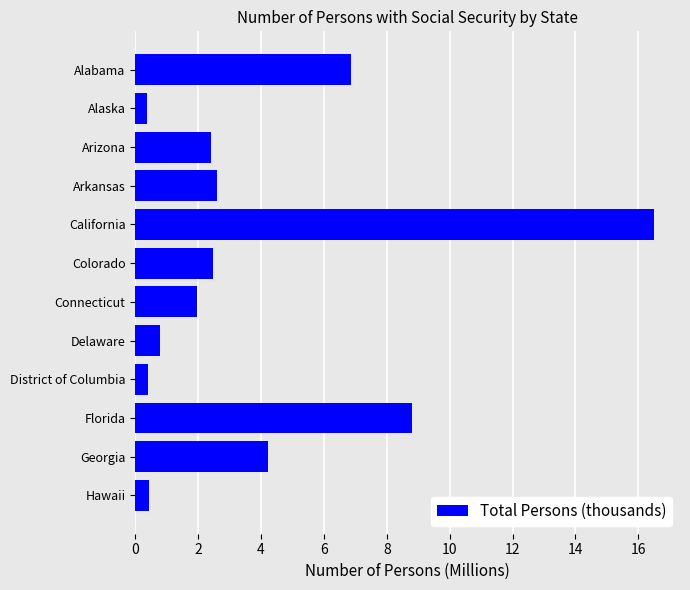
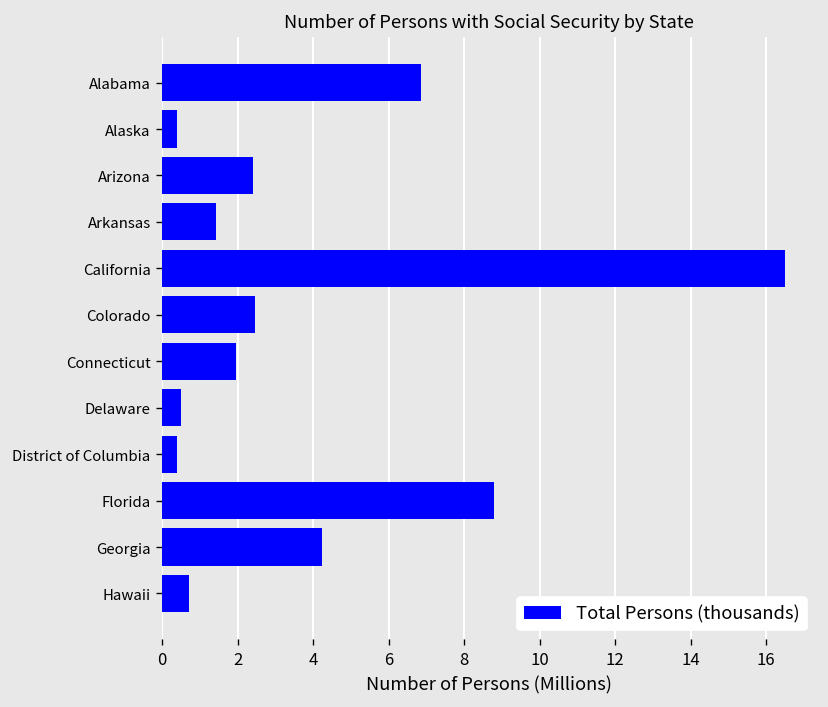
Arkansas: 2.6 -> 1.4
Delaware: 0.8 -> 0.5
Hawaii: 0.5 -> 0.7
